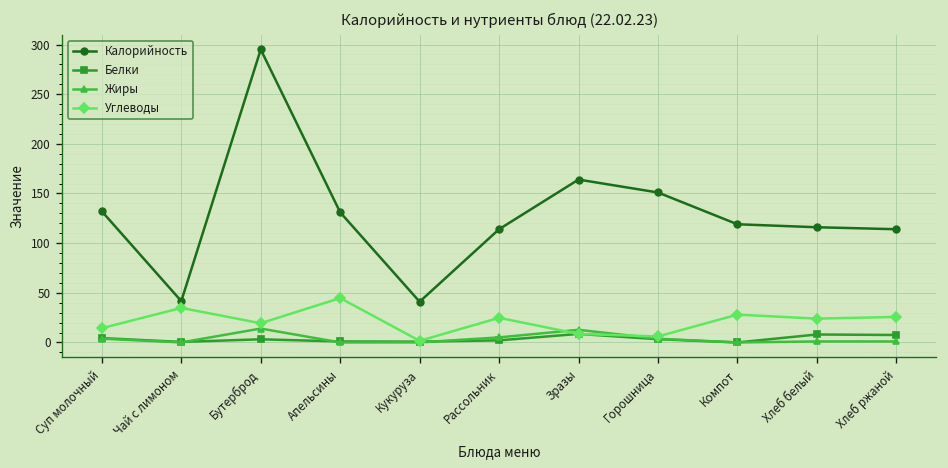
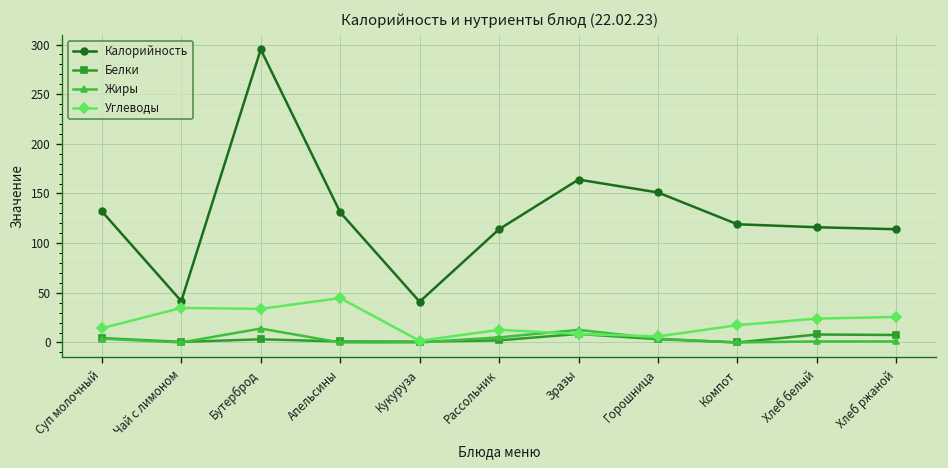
Углеводы, Бутерброд: 20 -> 30
Углеводы, Рассольник: 20 -> 10
Углеводы, Компот: 30 -> 20
